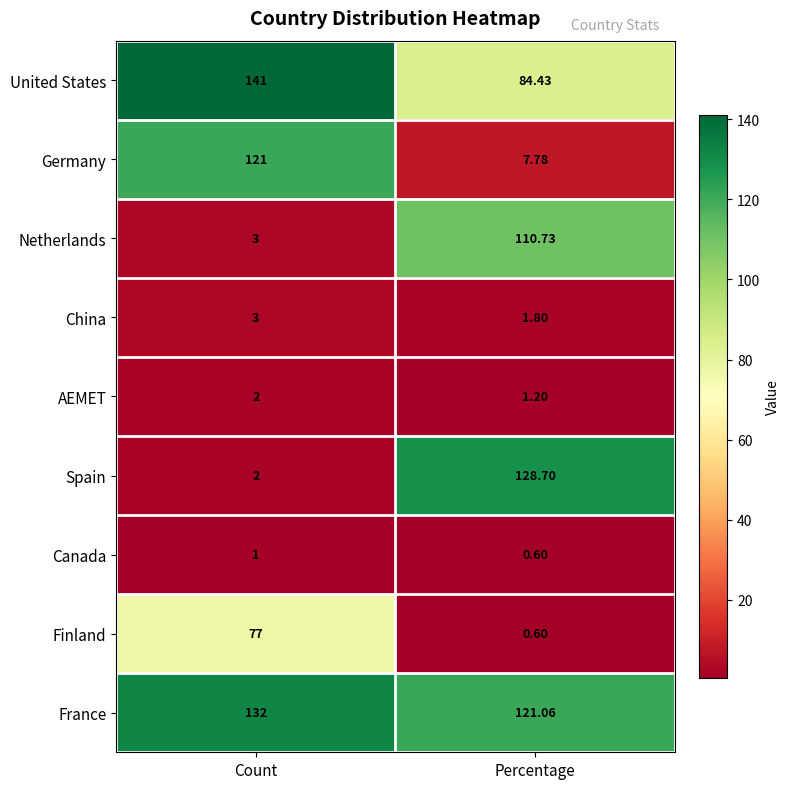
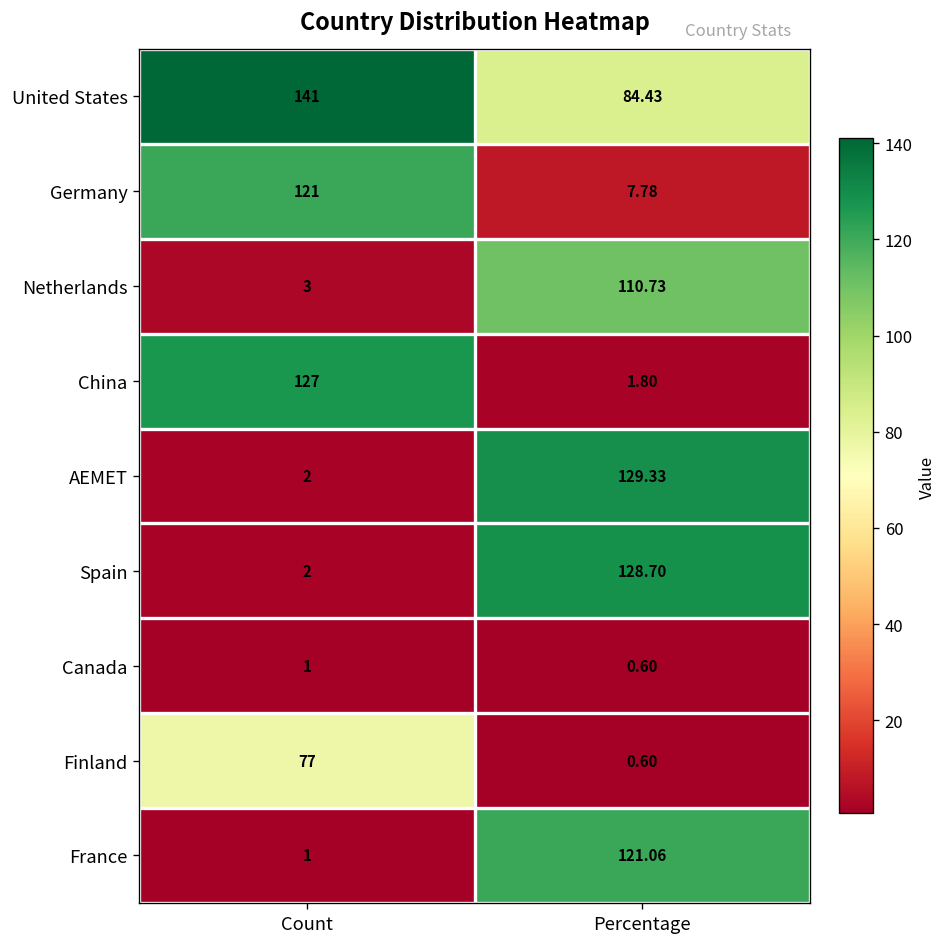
China, Count: 3 -> 127
AEMET, Percentage: 1.20 -> 129.33
France, Count: 132 -> 1
